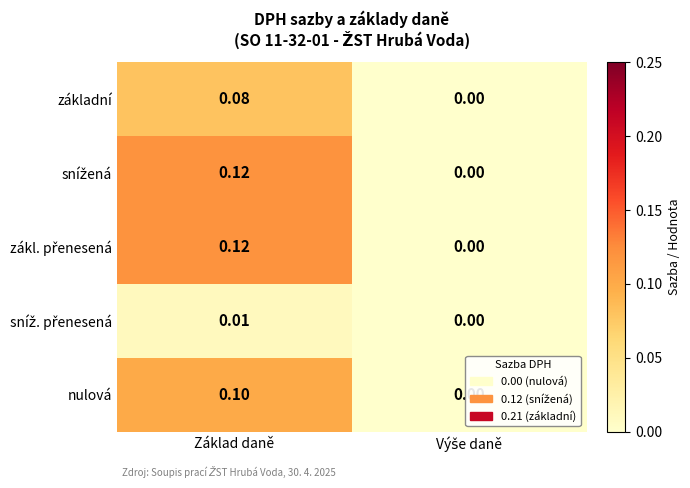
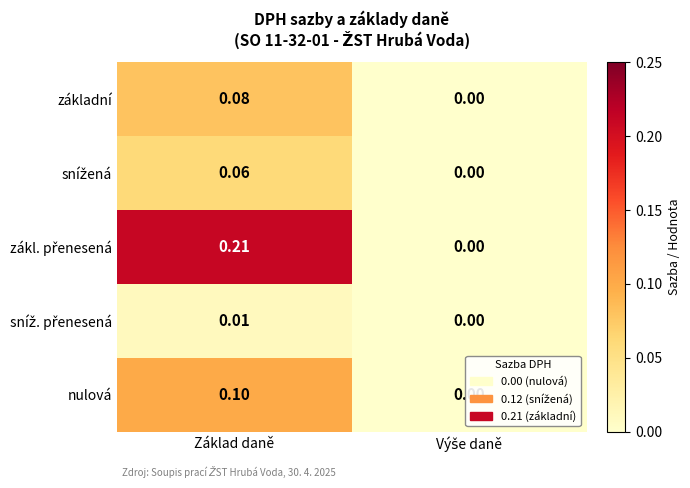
snížená, Základ daně: 0.12 -> 0.06
zákl. přenesená, Základ daně: 0.12 -> 0.21
